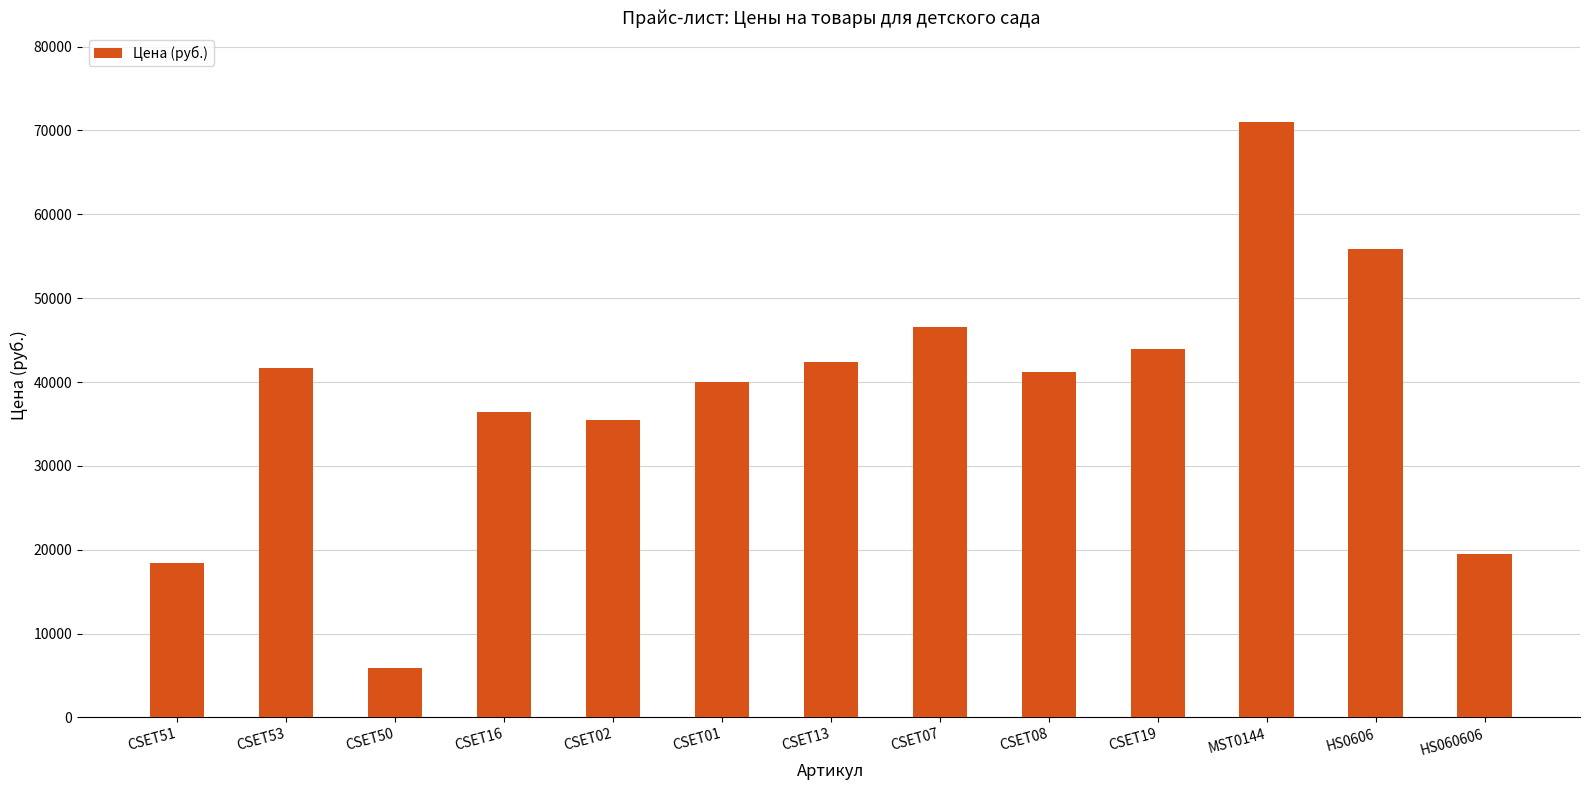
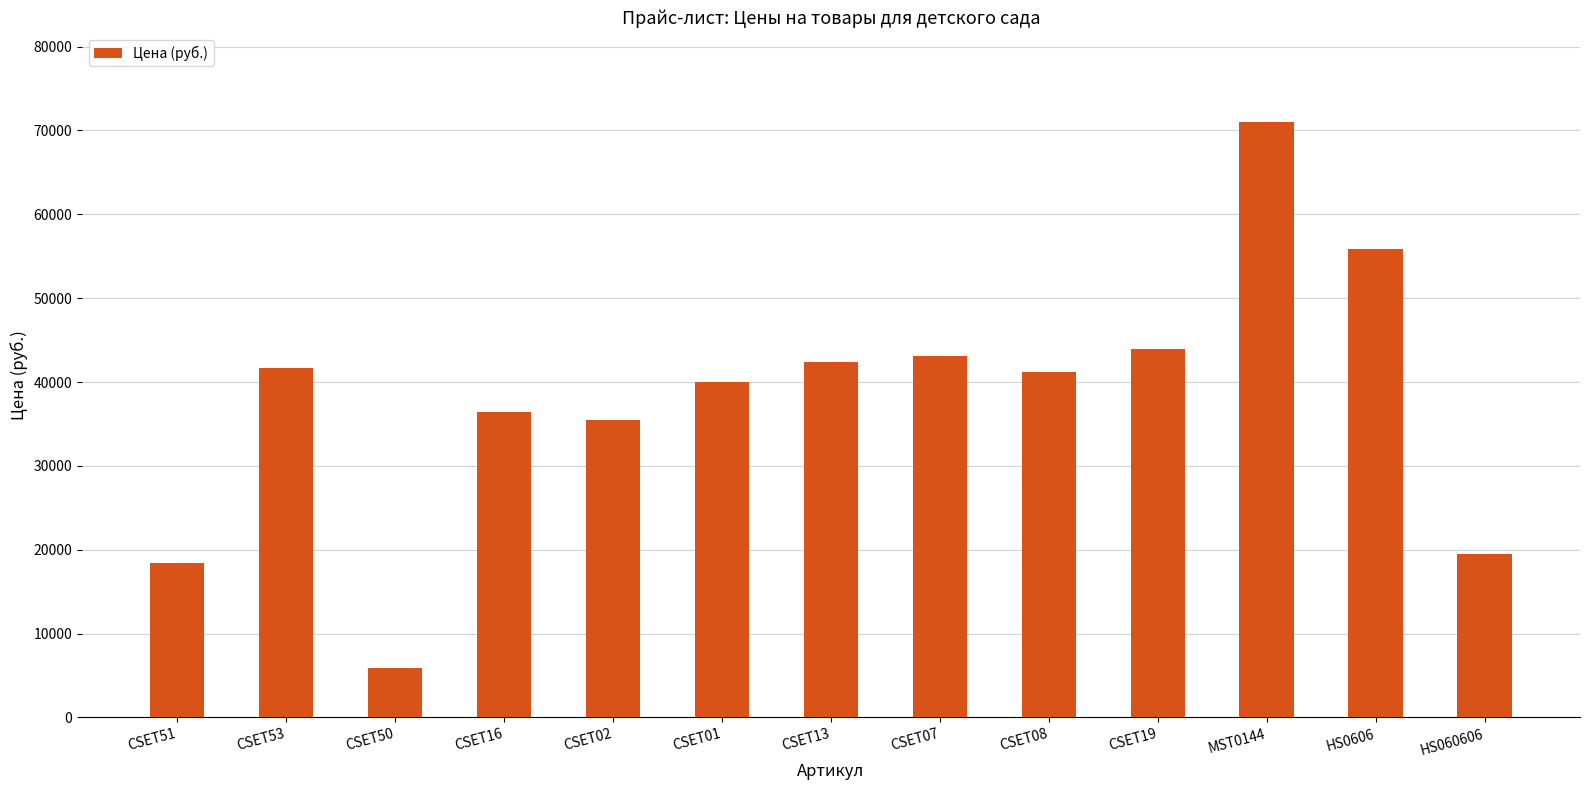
CSET07: 47000 -> 43000
